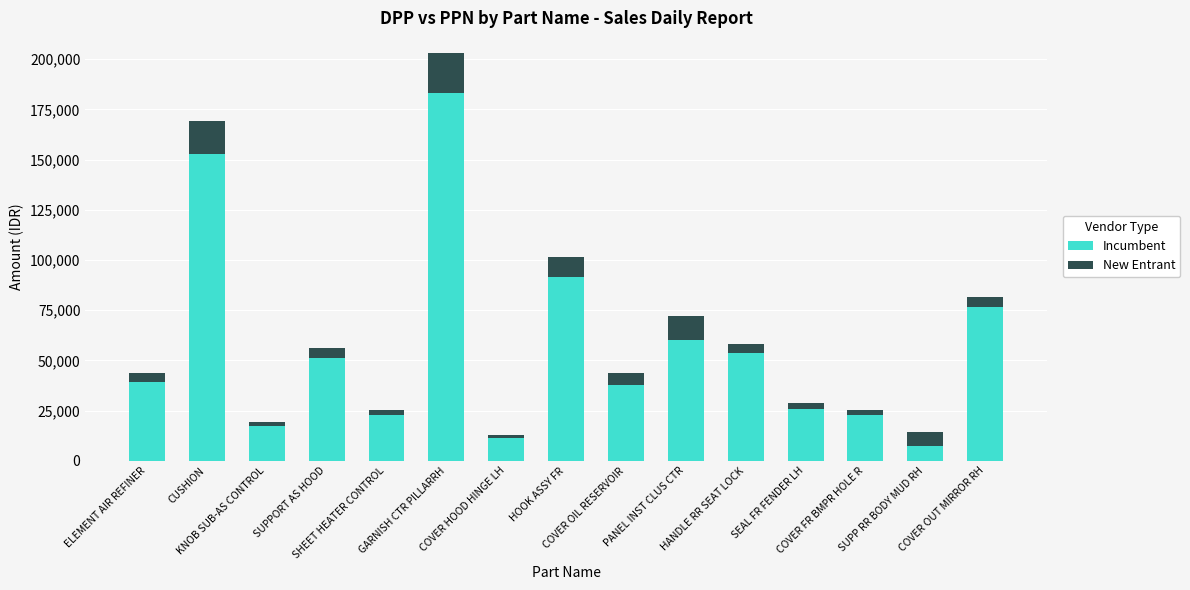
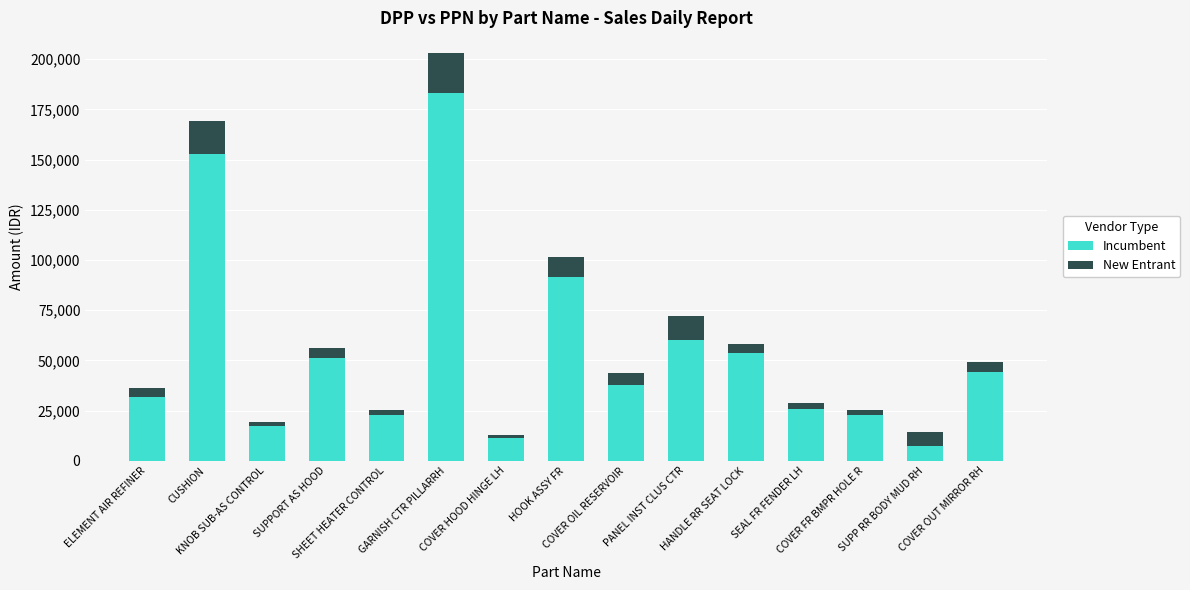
Incumbent, ELEMENT AIR REFINER: 39,000 -> 32,000
Incumbent, COVER OUT MIRROR RH: 77,000 -> 44,000
